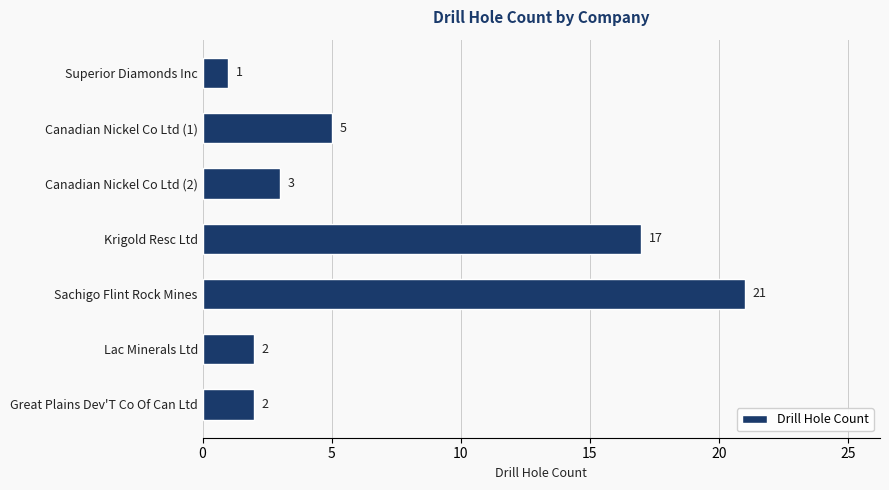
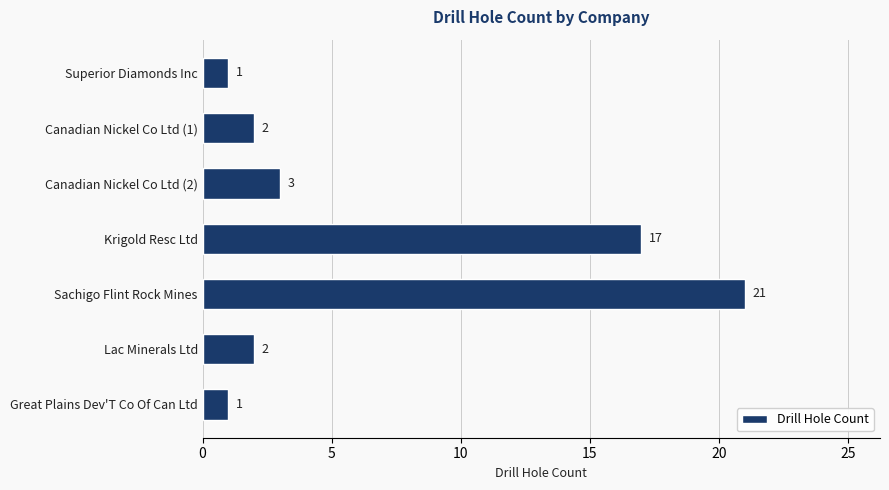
Canadian Nickel Co Ltd (1): 5 -> 2
Great Plains Dev'T Co Of Can Ltd: 2 -> 1
